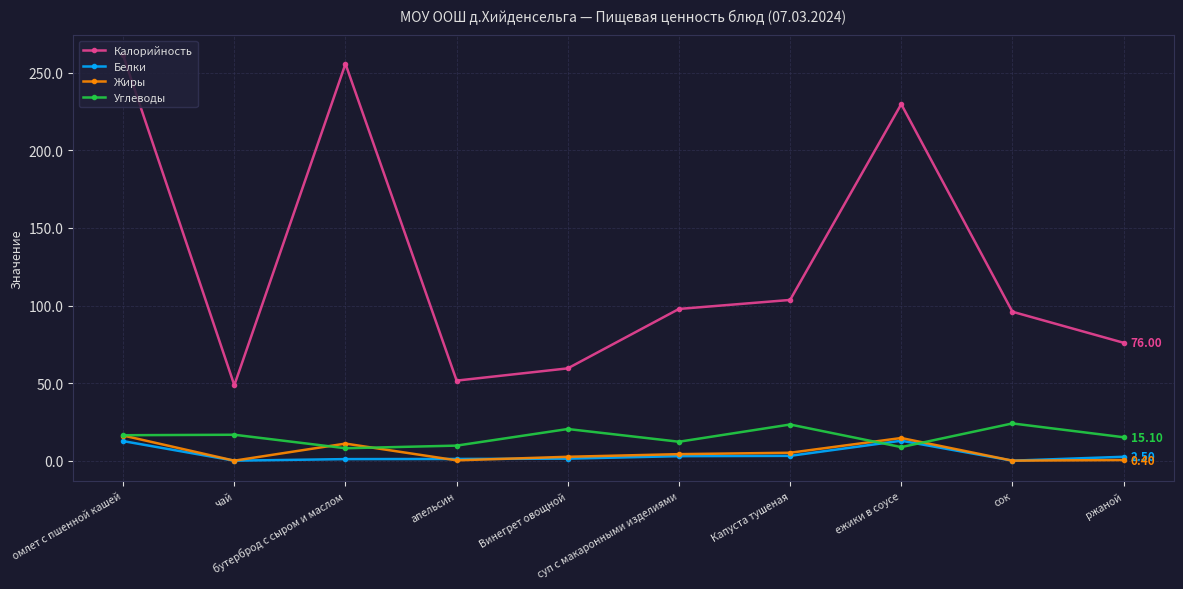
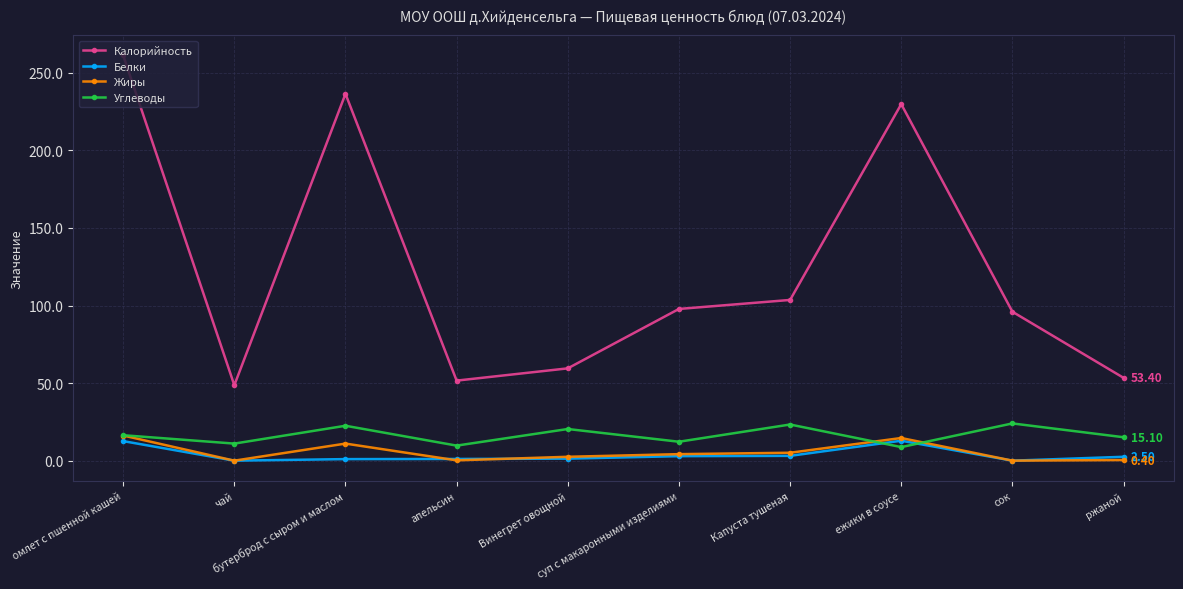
Углеводы, чай: 17 -> 11
Калорийность, бутерброд с сыром и маслом: 256 -> 236
Углеводы, бутерброд с сыром и маслом: 8 -> 23
Калорийность, ржаной: 76.00 -> 53.40
